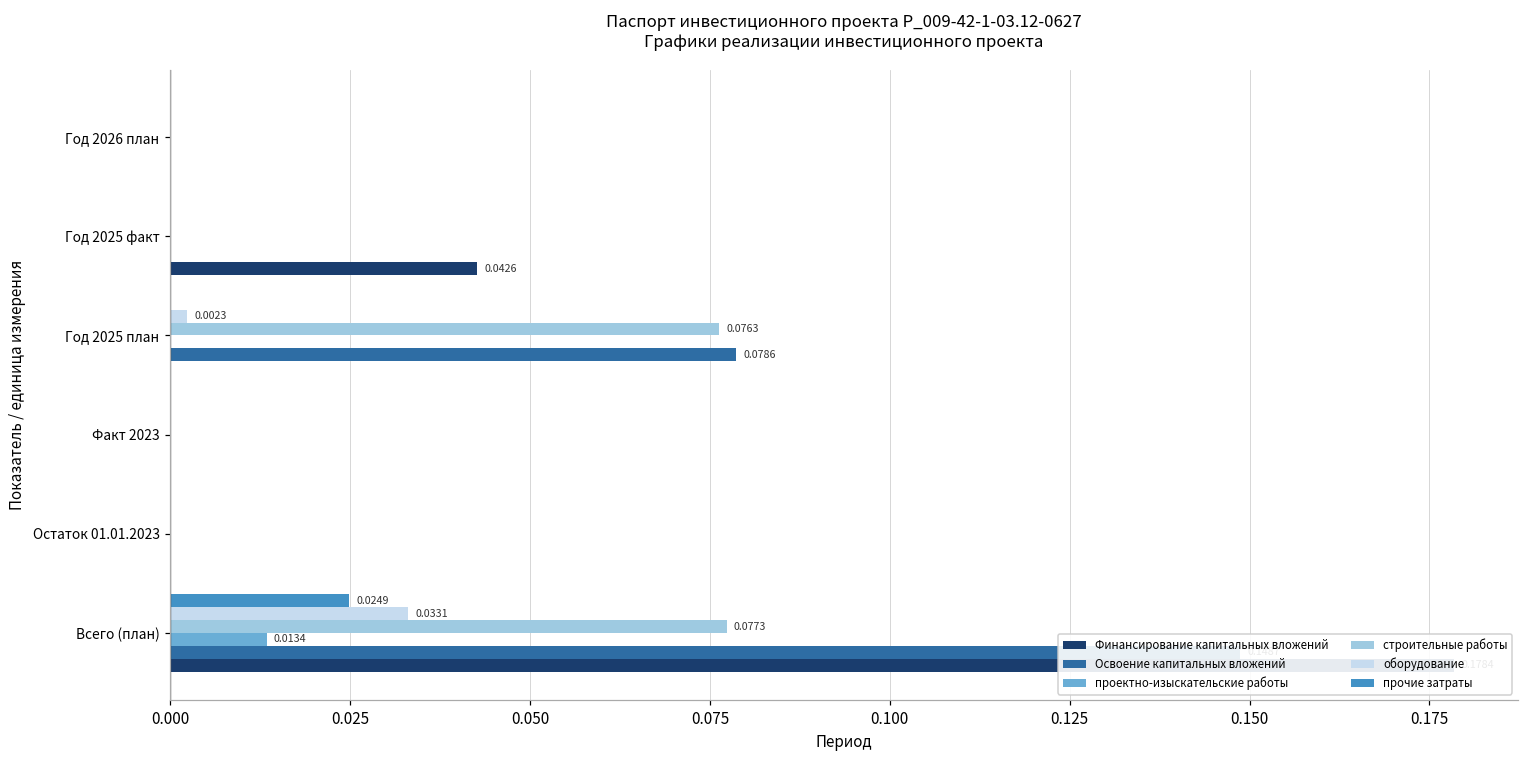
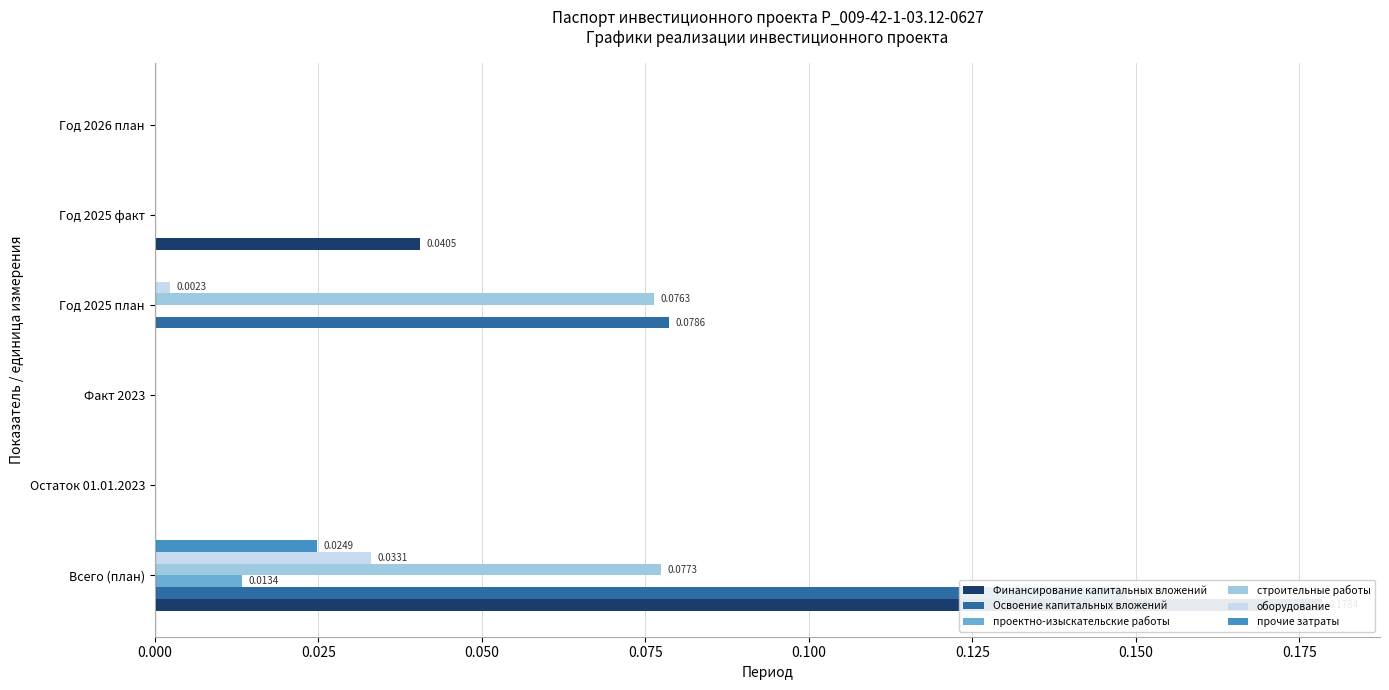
Финансирование капитальных вложений, Год 2025 факт: 0.0426 -> 0.0405
